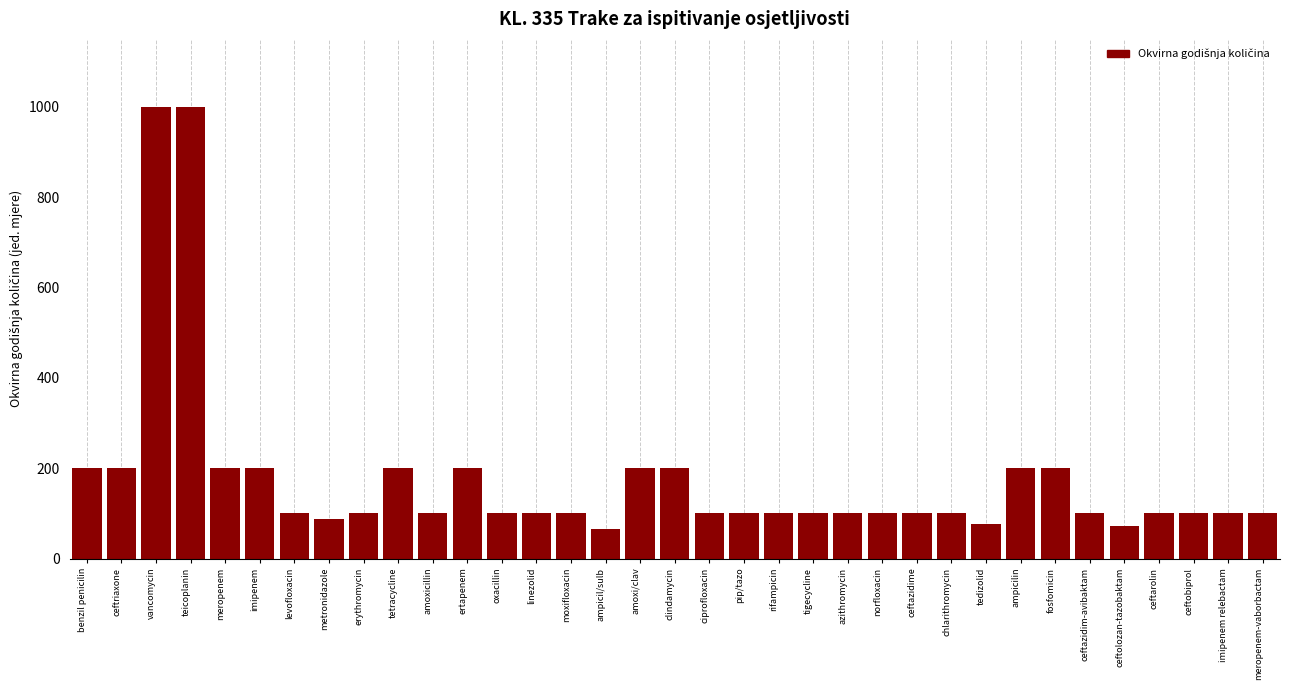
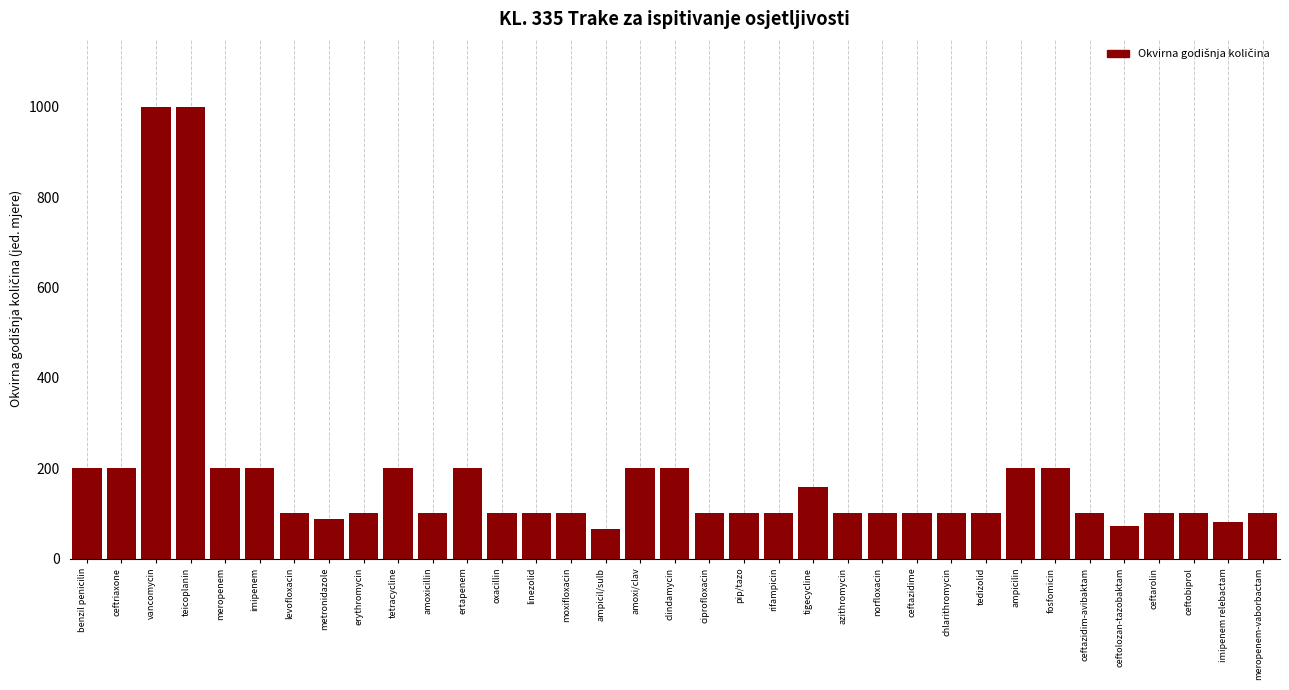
tigecycline: 100 -> 160
tedizolid: 80 -> 100
imipenem relebactam: 100 -> 80
